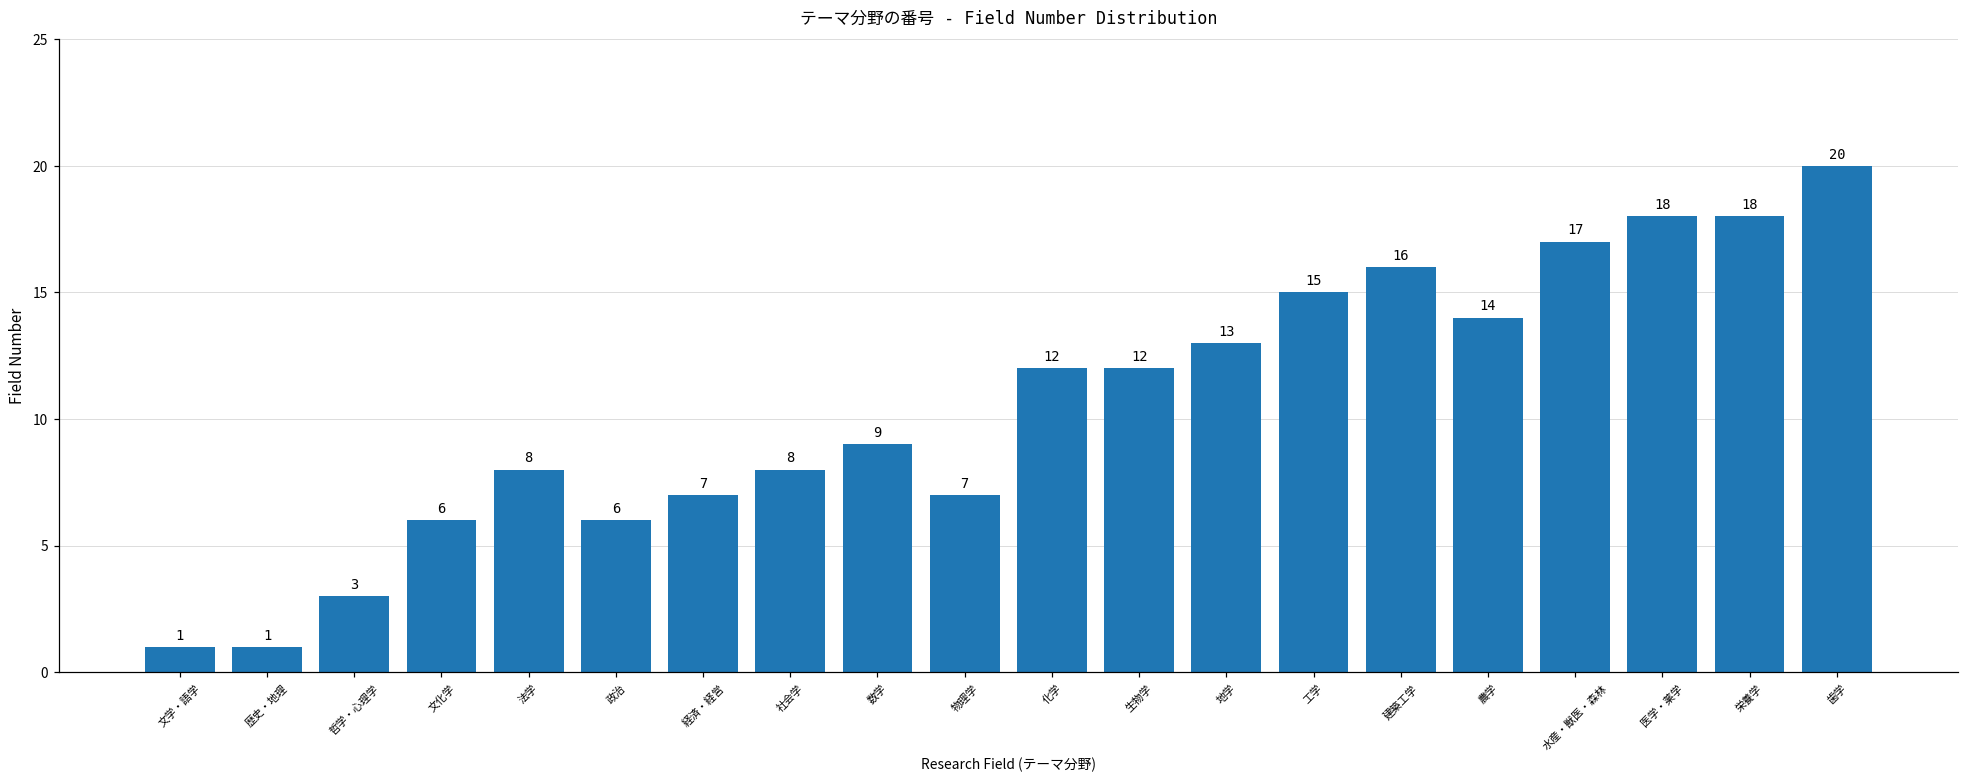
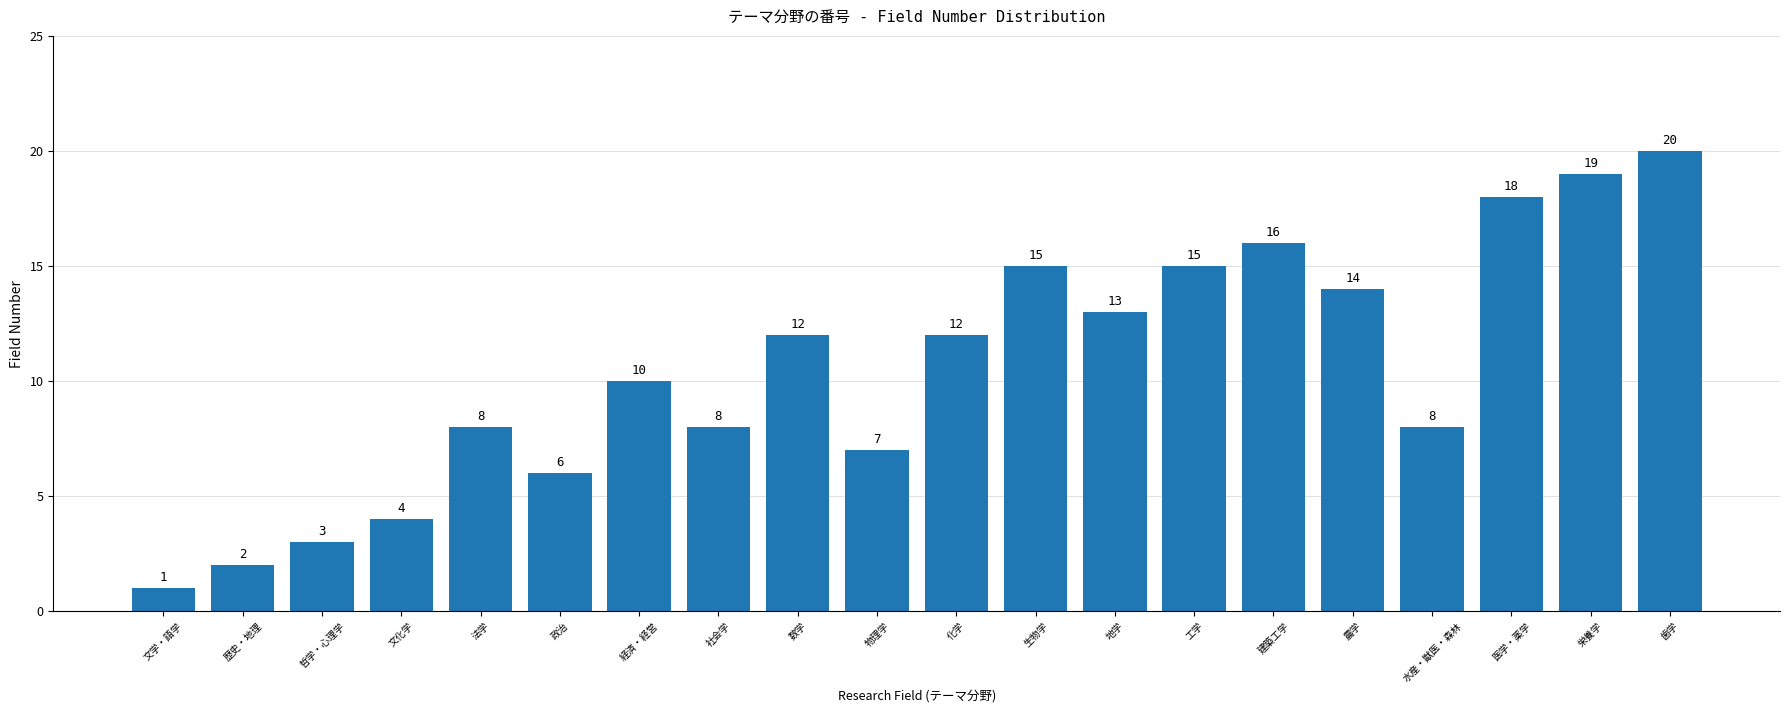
歴史・地理: 1 -> 2
文化学: 6 -> 4
経済・経営: 7 -> 10
数学: 9 -> 12
生物学: 12 -> 15
水産・獣医・森林: 17 -> 8
栄養学: 18 -> 19
